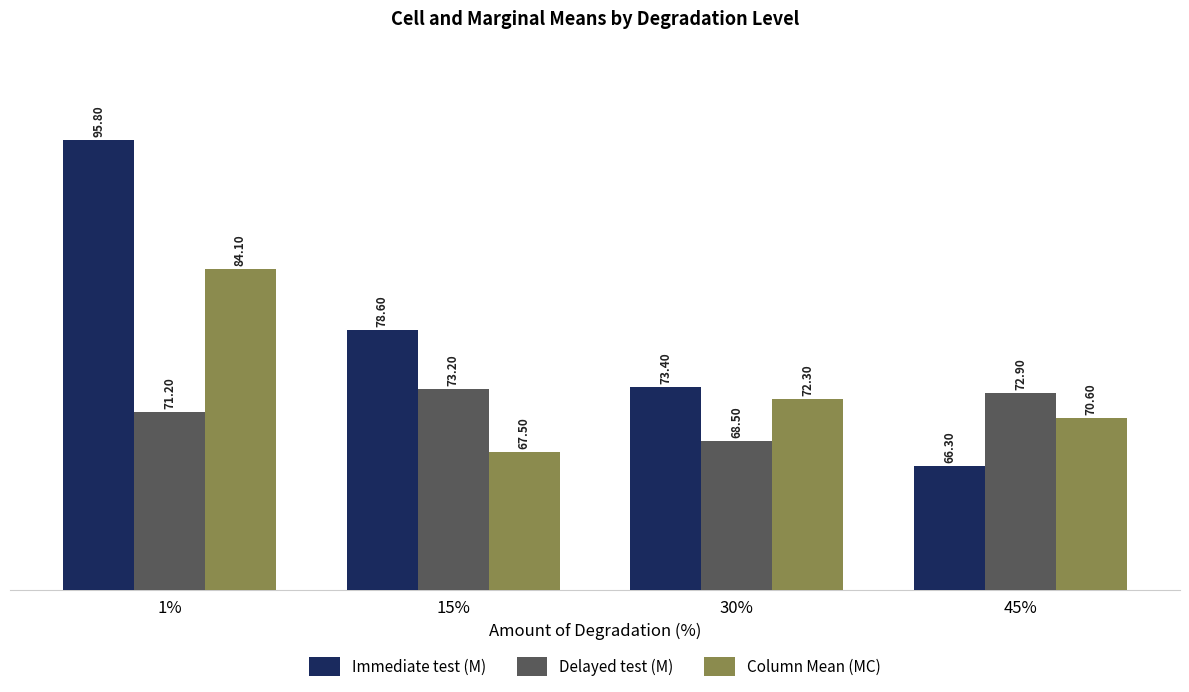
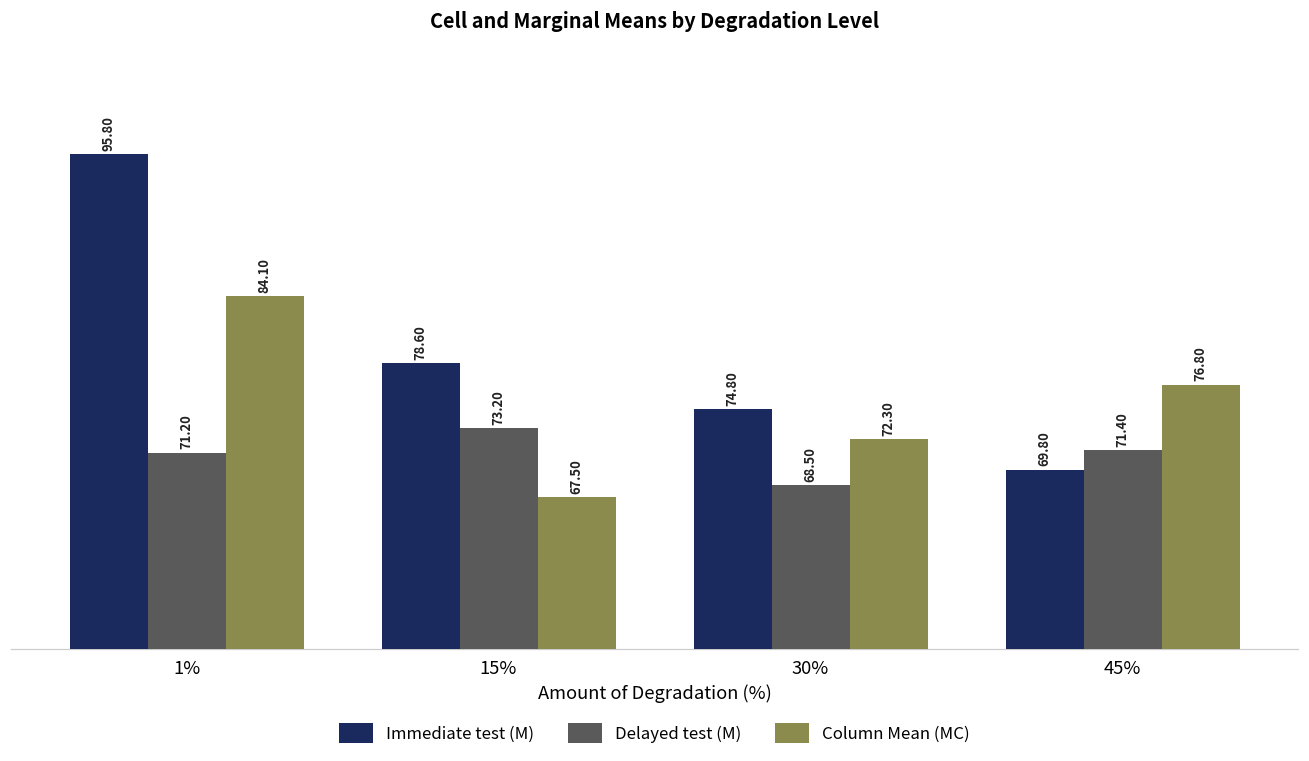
Immediate test (M), 30%: 73.40 -> 74.80
Immediate test (M), 45%: 66.30 -> 69.80
Delayed test (M), 45%: 72.90 -> 71.40
Column Mean (MC), 45%: 70.60 -> 76.80
